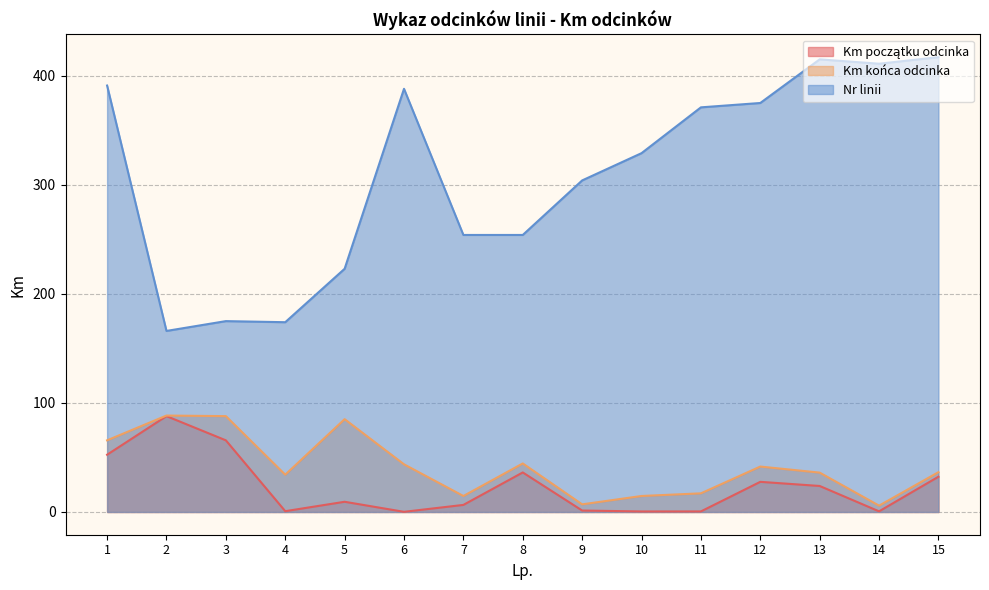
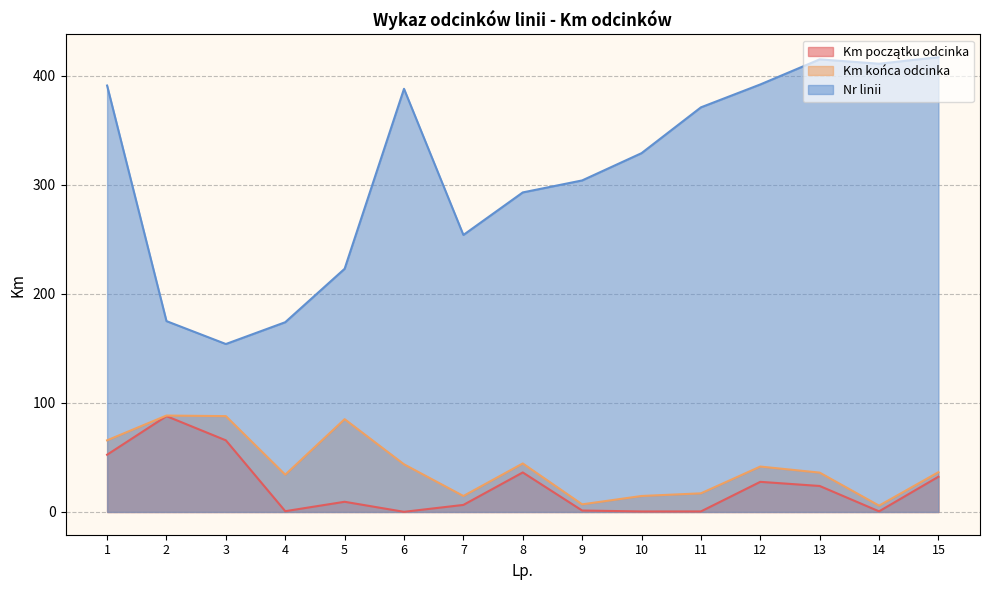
Nr linii, 2: 166 -> 175
Nr linii, 3: 175 -> 154
Nr linii, 8: 254 -> 293
Nr linii, 12: 375 -> 392
